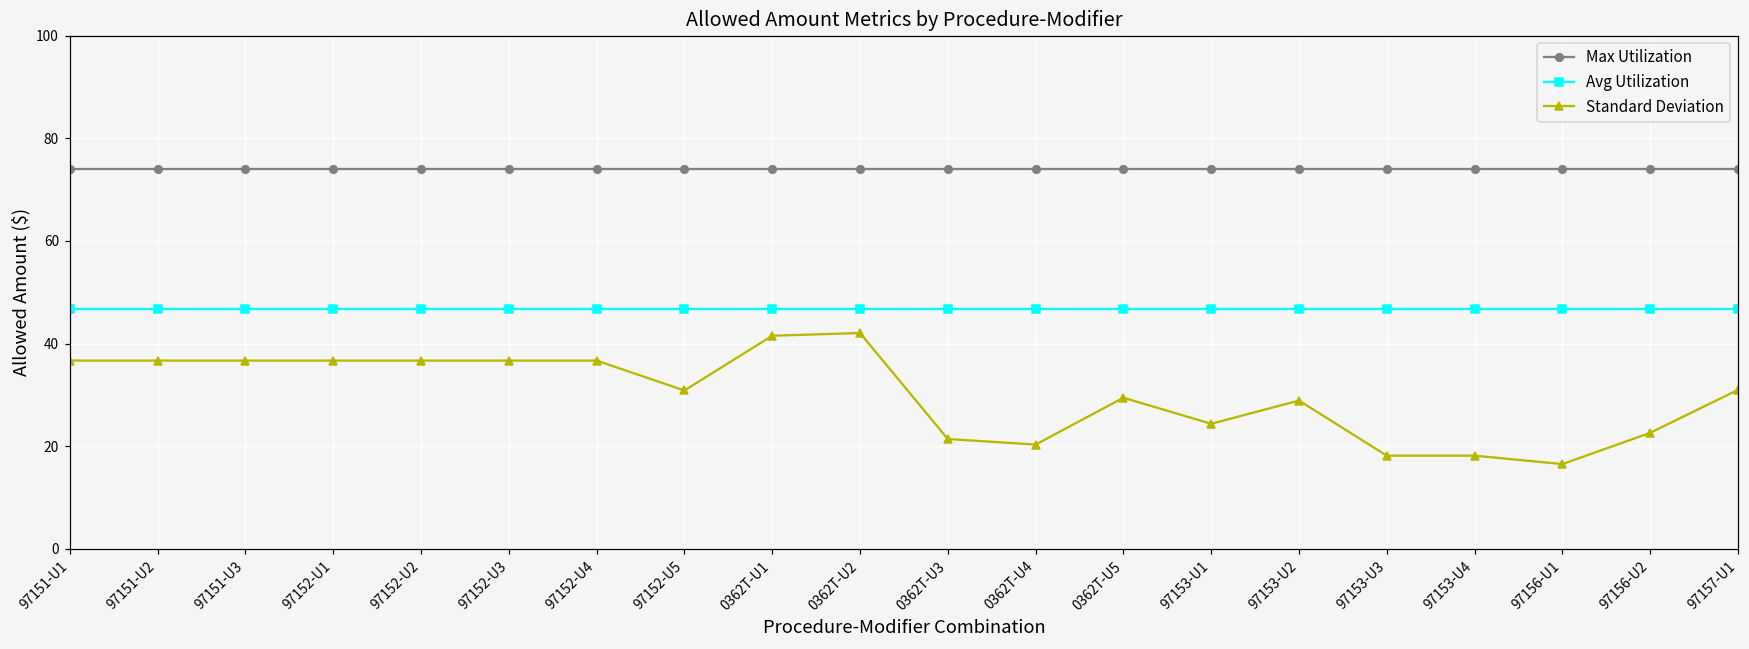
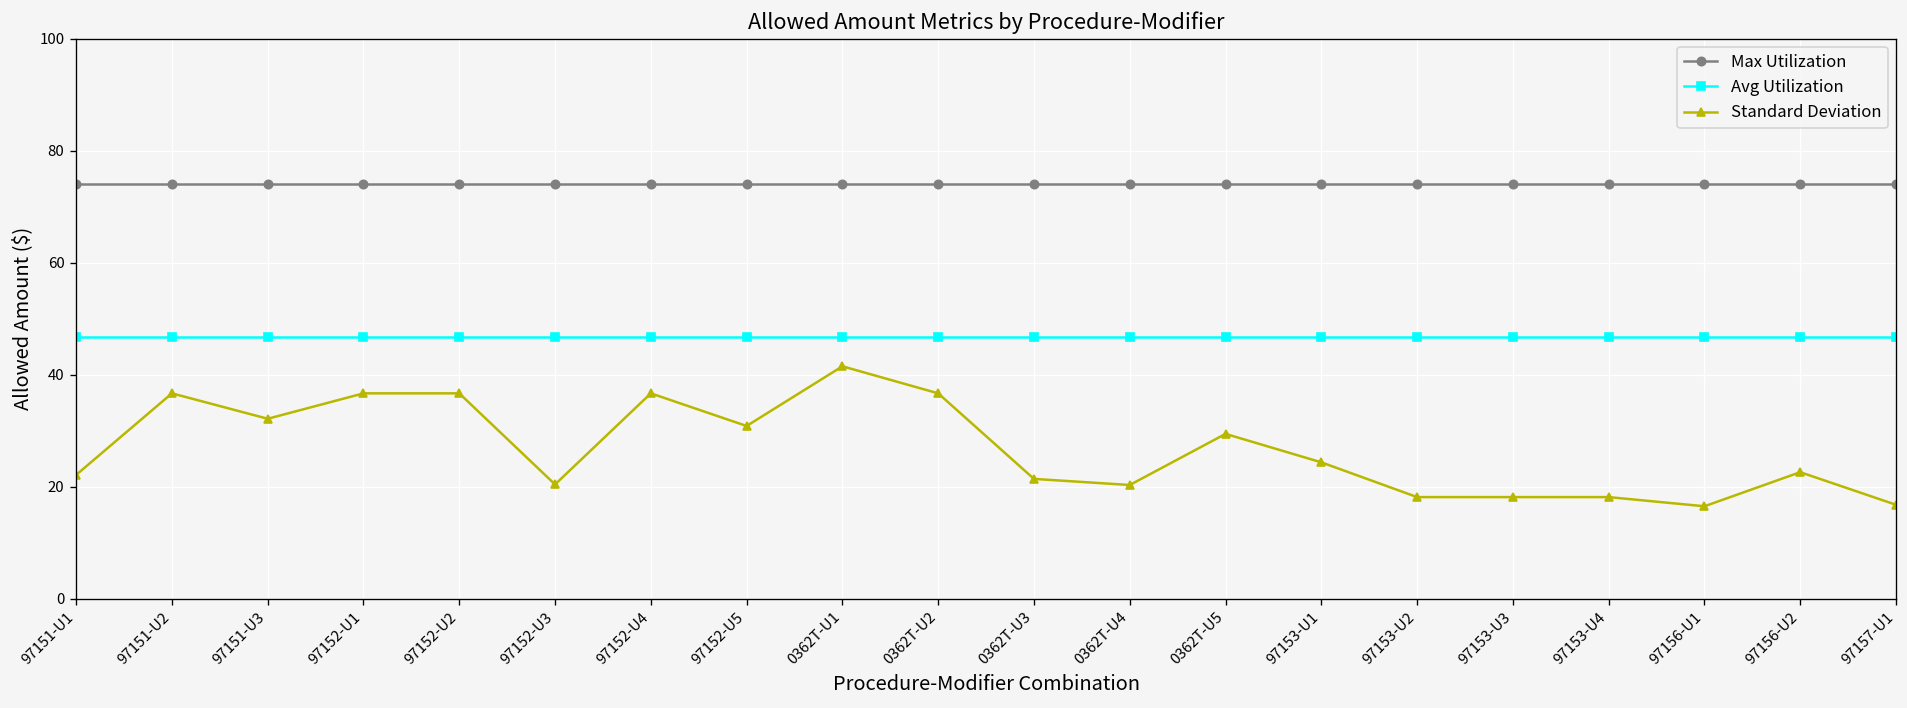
Standard Deviation, 97151-U1: 37 -> 22
Standard Deviation, 97151-U3: 37 -> 32
Standard Deviation, 97152-U3: 37 -> 20
Standard Deviation, 0362T-U2: 42 -> 37
Standard Deviation, 97153-U2: 29 -> 18
Standard Deviation, 97157-U1: 31 -> 17
